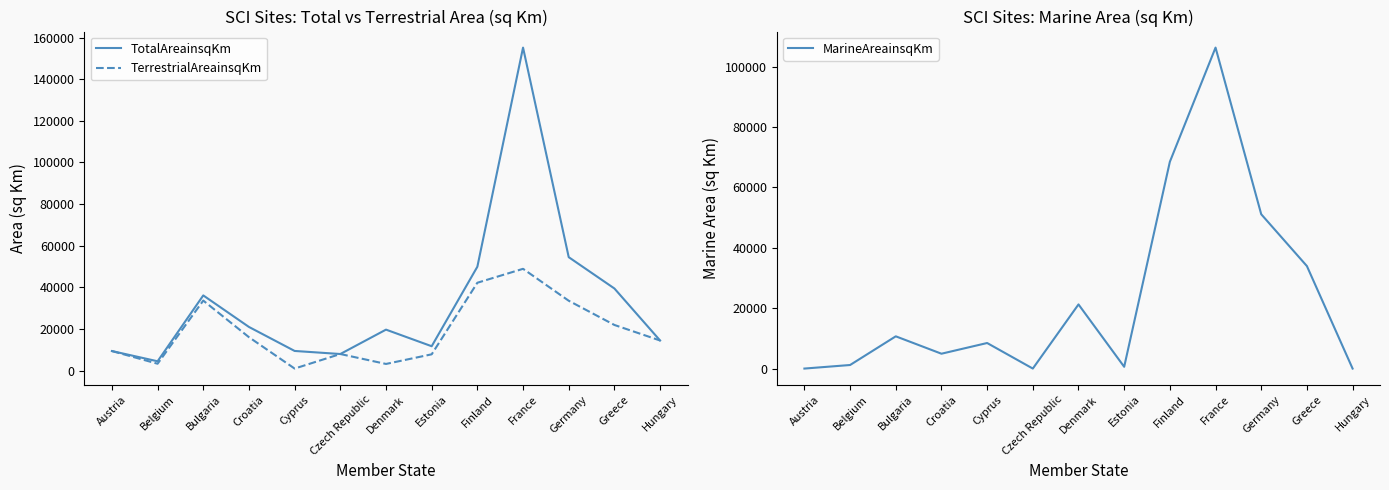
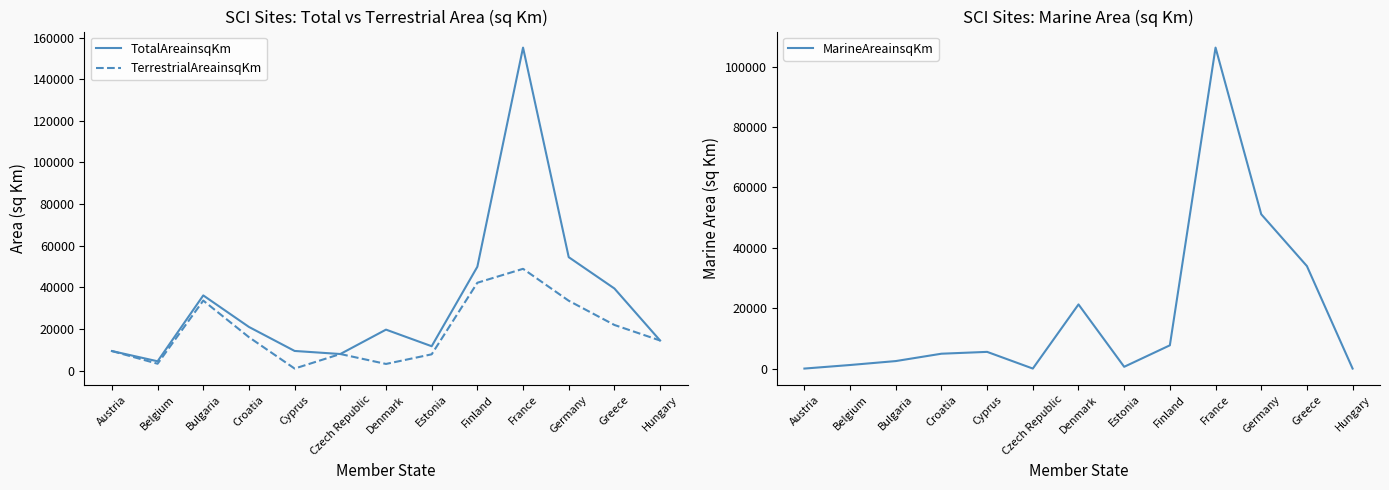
SCI Sites: Marine Area (sq Km), Bulgaria: 11000 -> 2000
SCI Sites: Marine Area (sq Km), Cyprus: 8000 -> 6000
SCI Sites: Marine Area (sq Km), Finland: 68000 -> 8000
